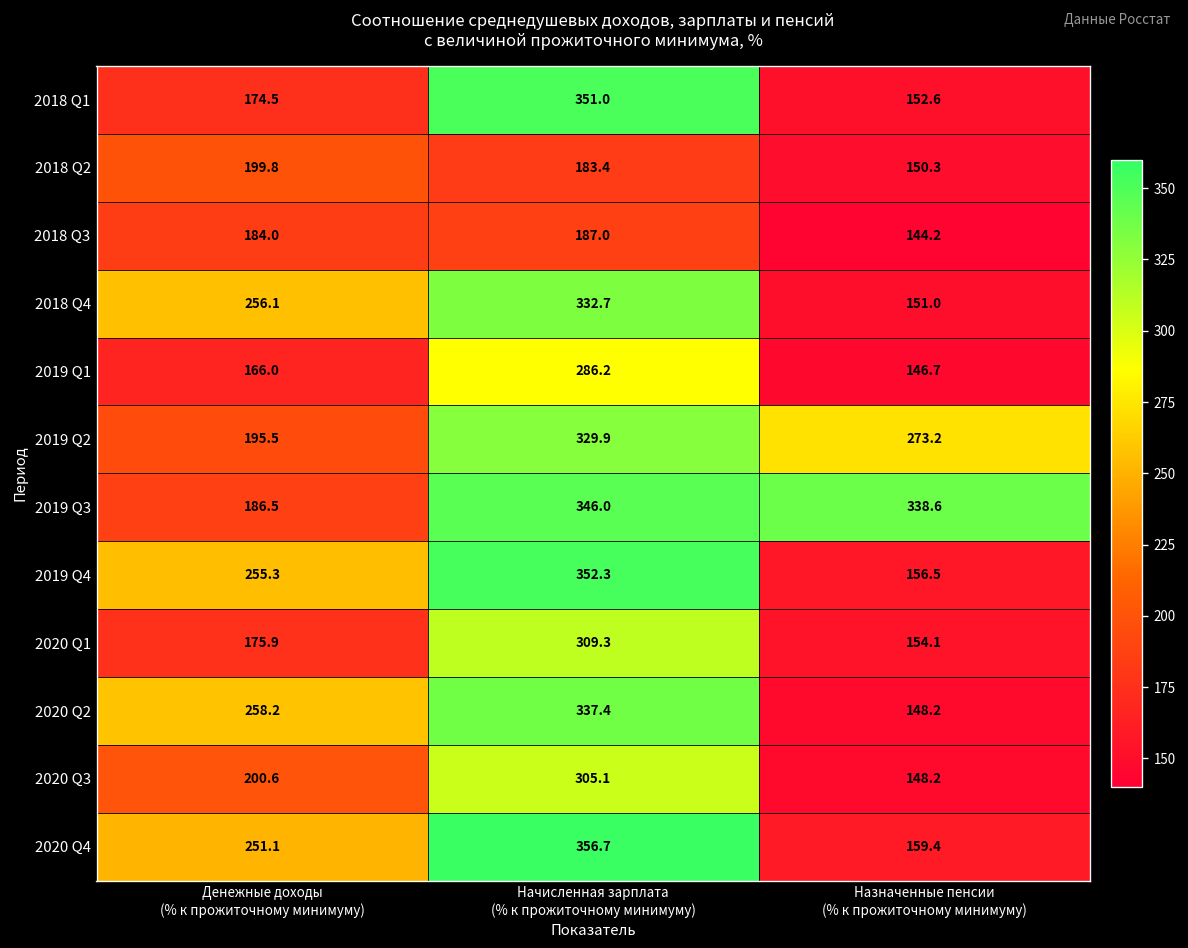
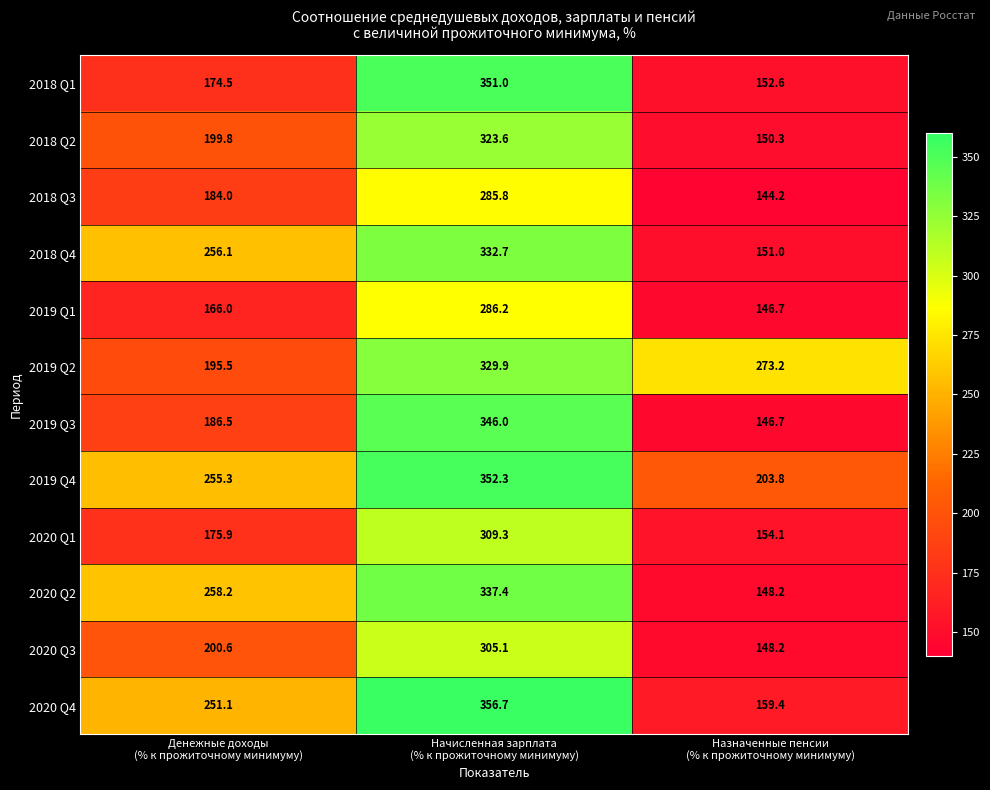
2018 Q2, Начисленная зарплата (% к прожиточному минимуму): 183.4 -> 323.6
2018 Q3, Начисленная зарплата (% к прожиточному минимуму): 187.0 -> 285.8
2019 Q3, Назначенные пенсии (% к прожиточному минимуму): 338.6 -> 146.7
2019 Q4, Назначенные пенсии (% к прожиточному минимуму): 156.5 -> 203.8
